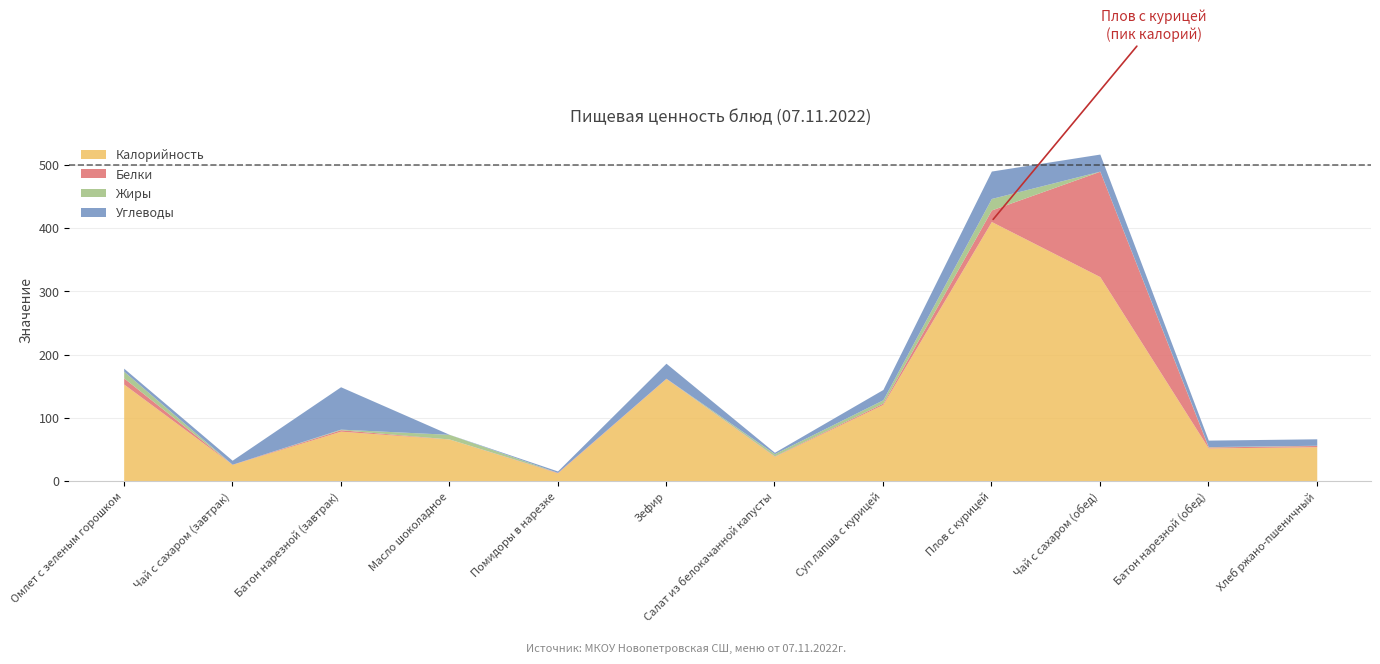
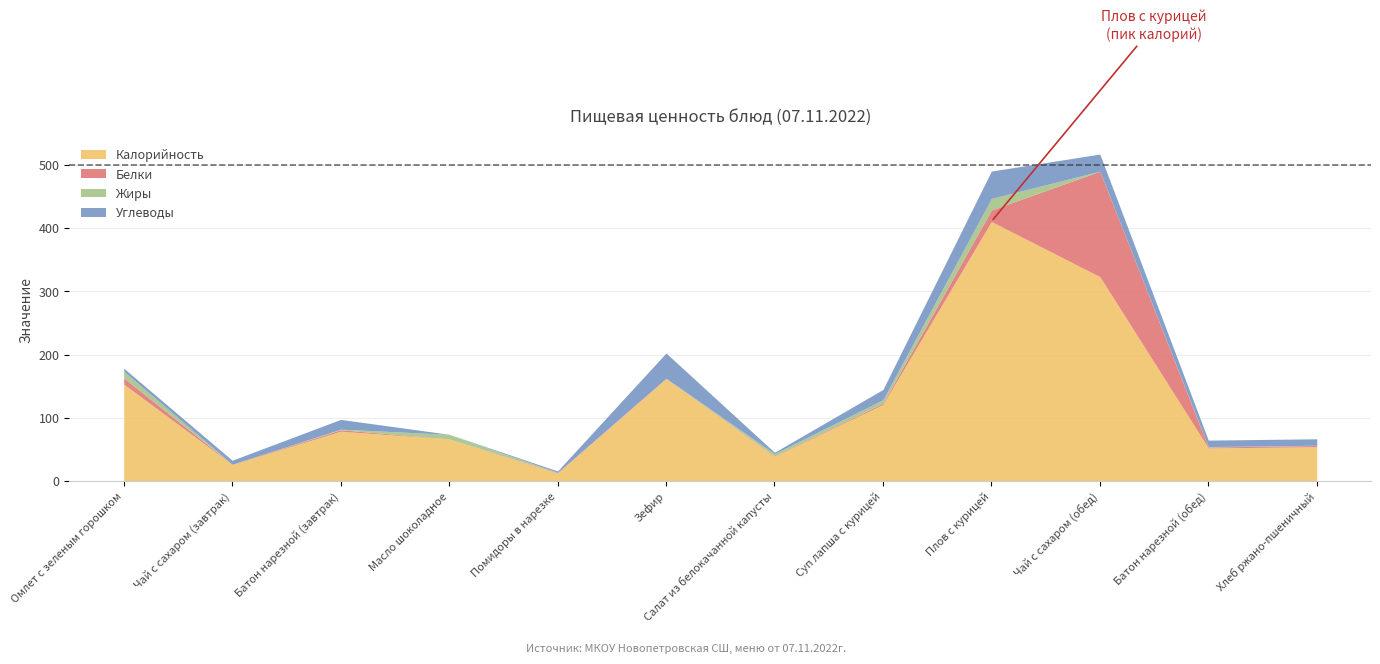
Углеводы, Батон нарезной (завтрак): 70 -> 20
Углеводы, Зефир: 20 -> 40
